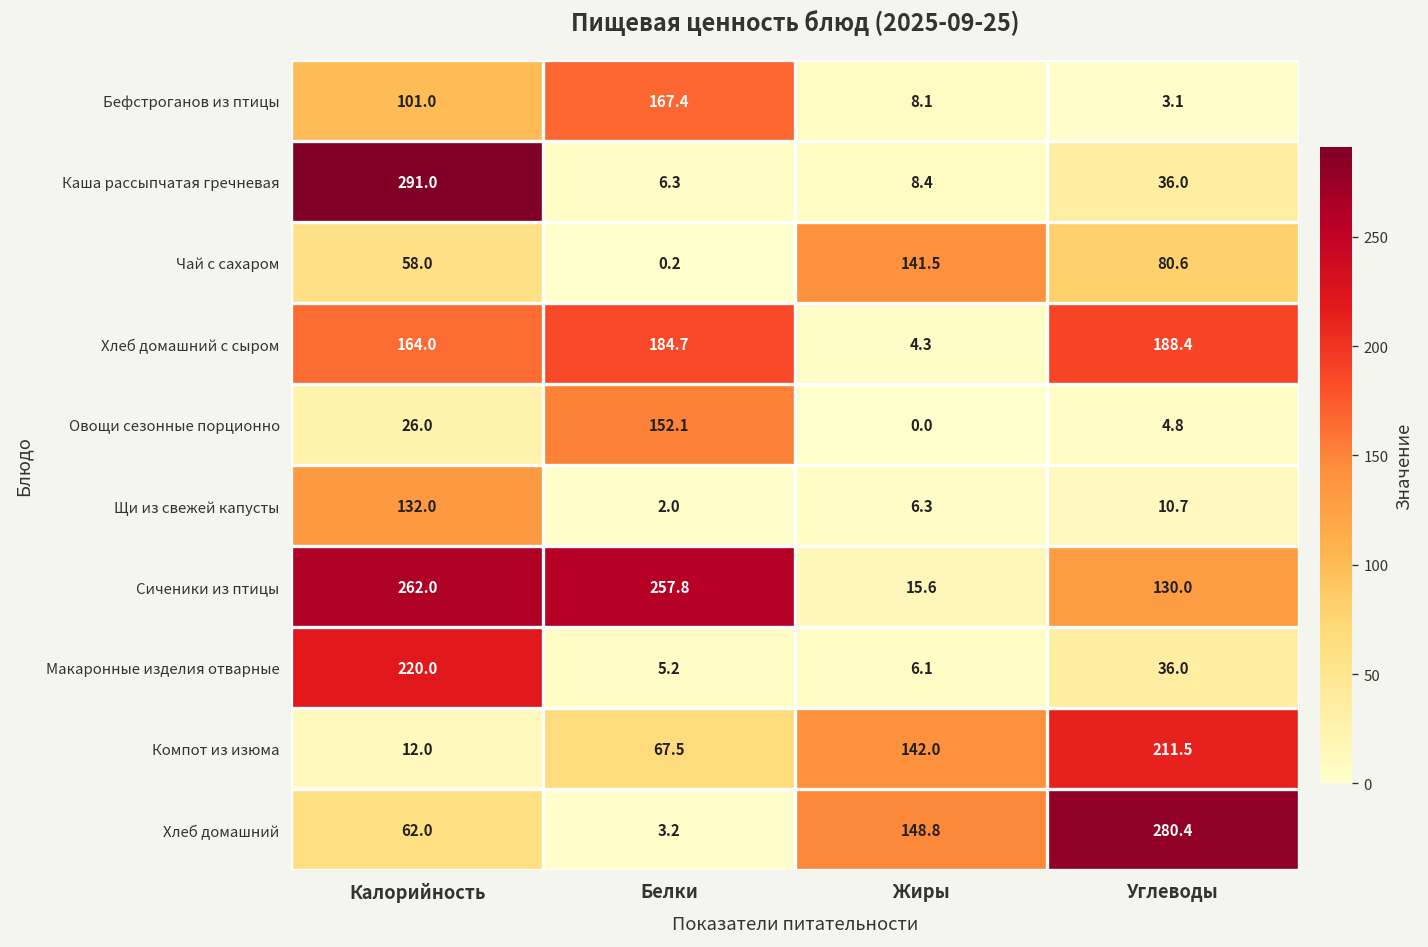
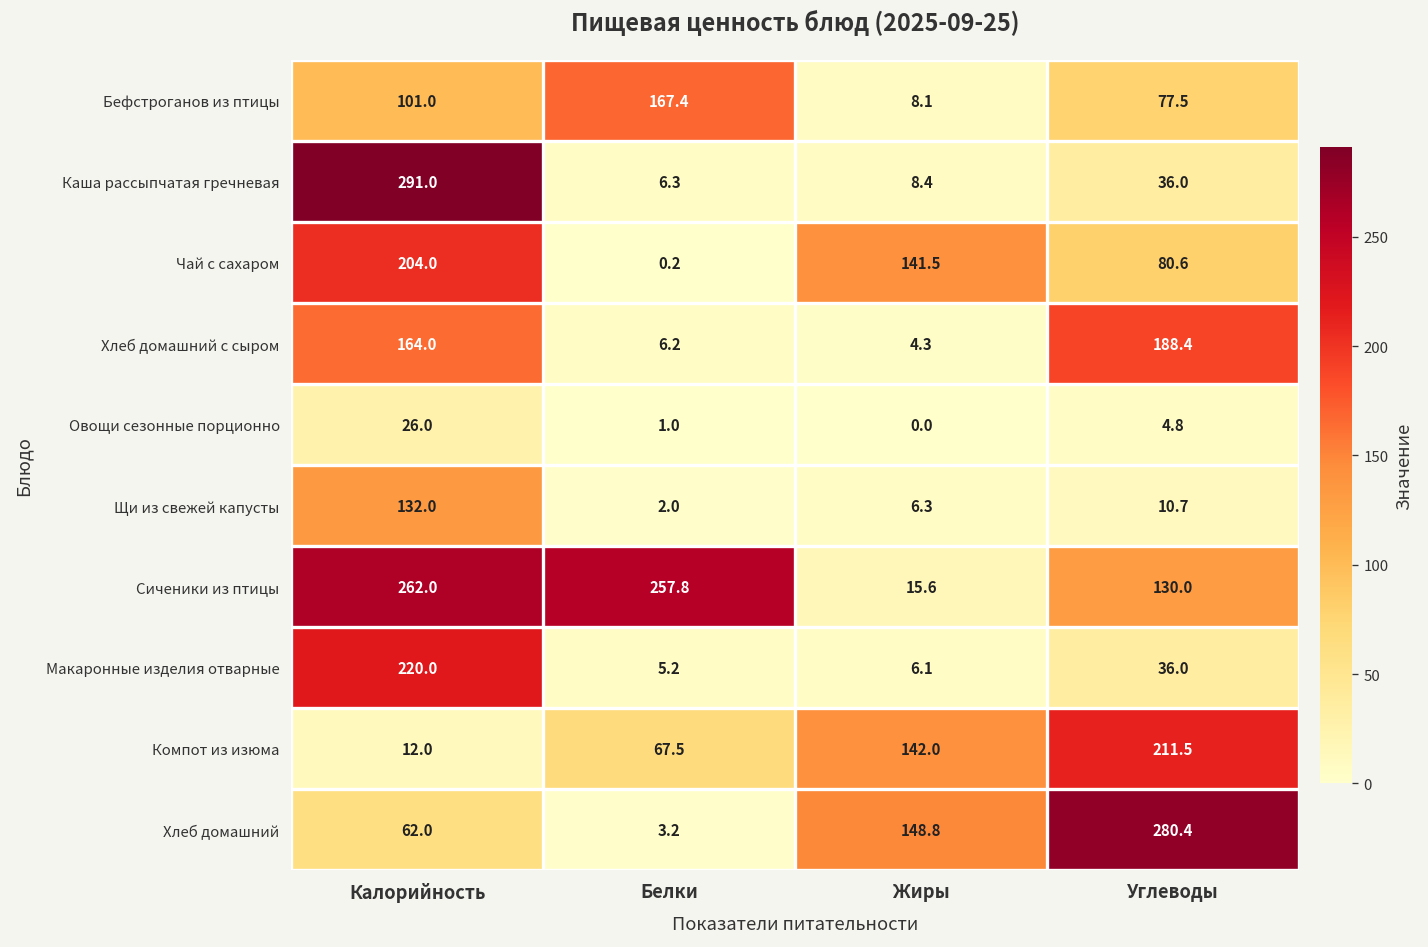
Бефстроганов из птицы, Углеводы: 3.1 -> 77.5
Чай с сахаром, Калорийность: 58.0 -> 204.0
Хлеб домашний с сыром, Белки: 184.7 -> 6.2
Овощи сезонные порционно, Белки: 152.1 -> 1.0
